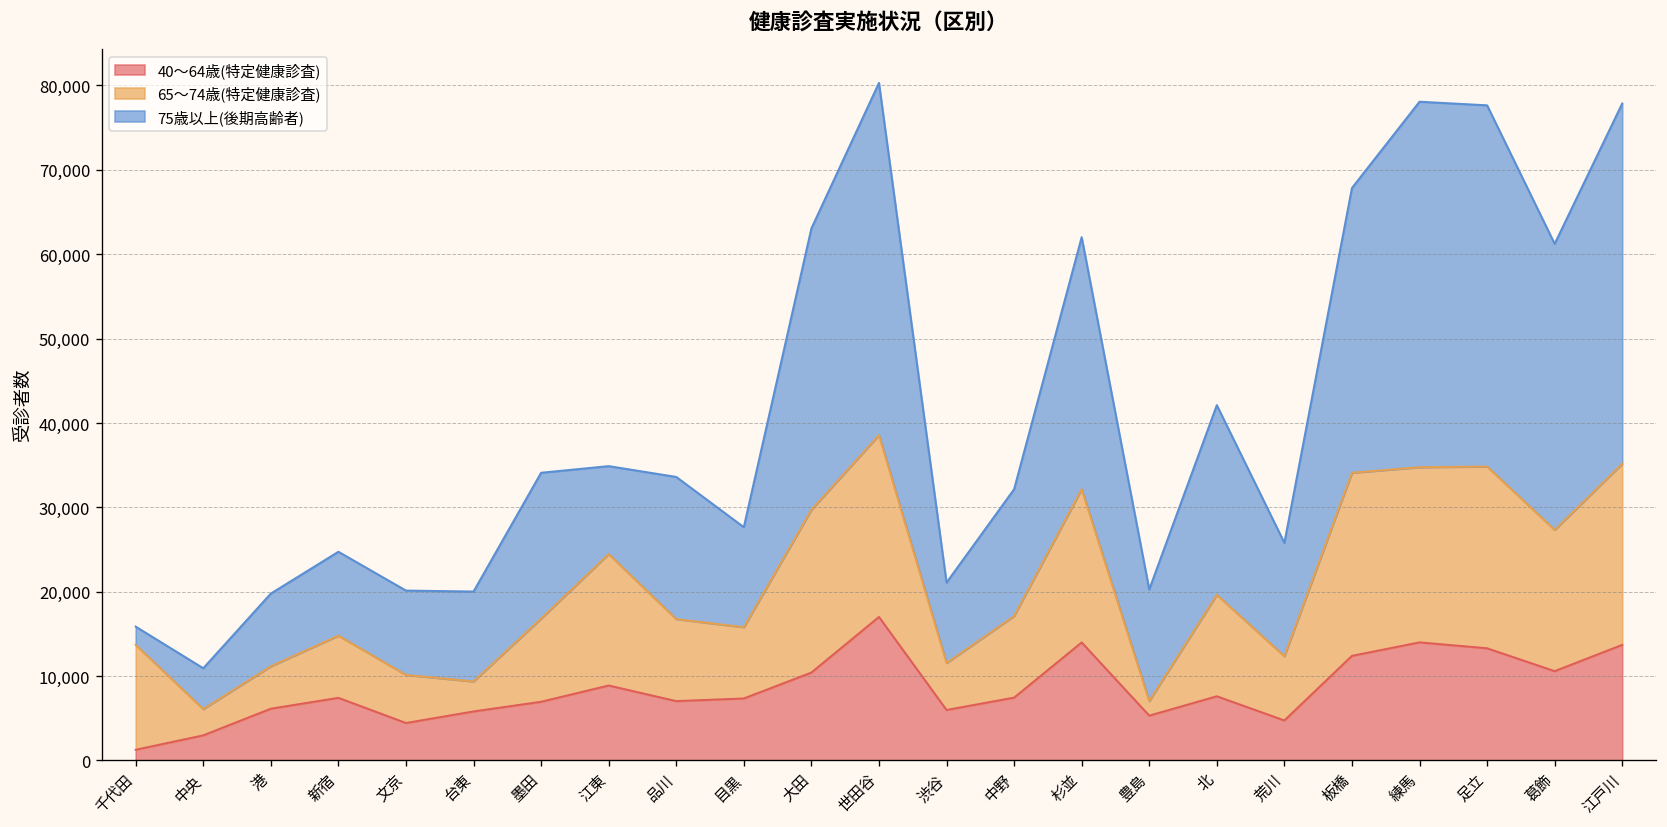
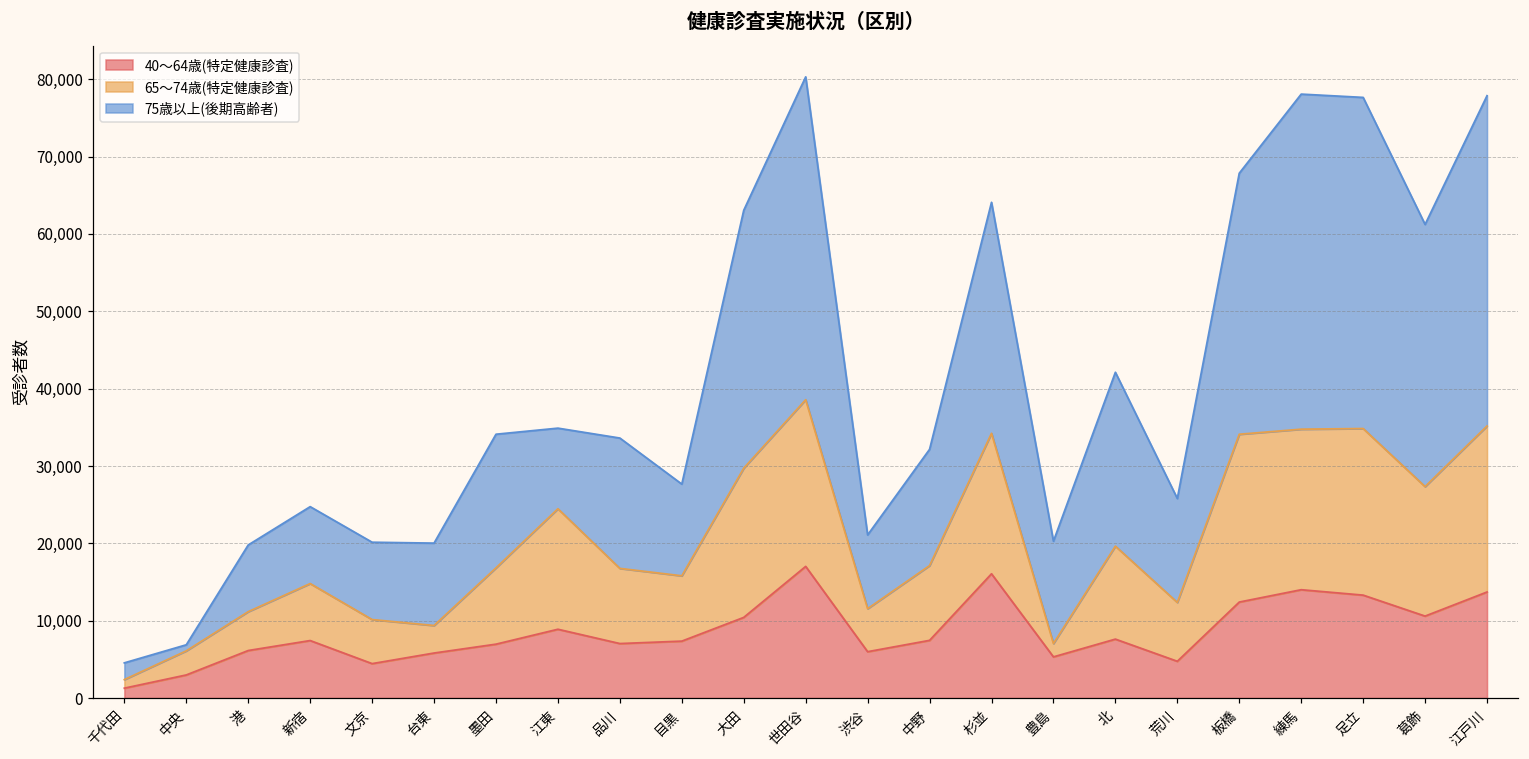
65～74歳(特定健康診査), 千代田: 12,000 -> 1,000
75歳以上(後期高齢者), 中央: 5,000 -> 1,000
40～64歳(特定健康診査), 杉並: 14,000 -> 16,000
